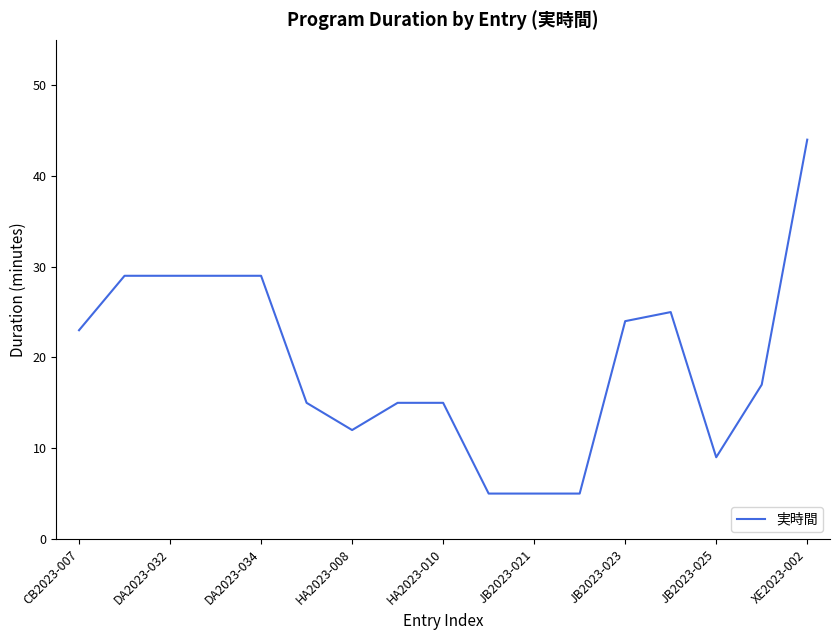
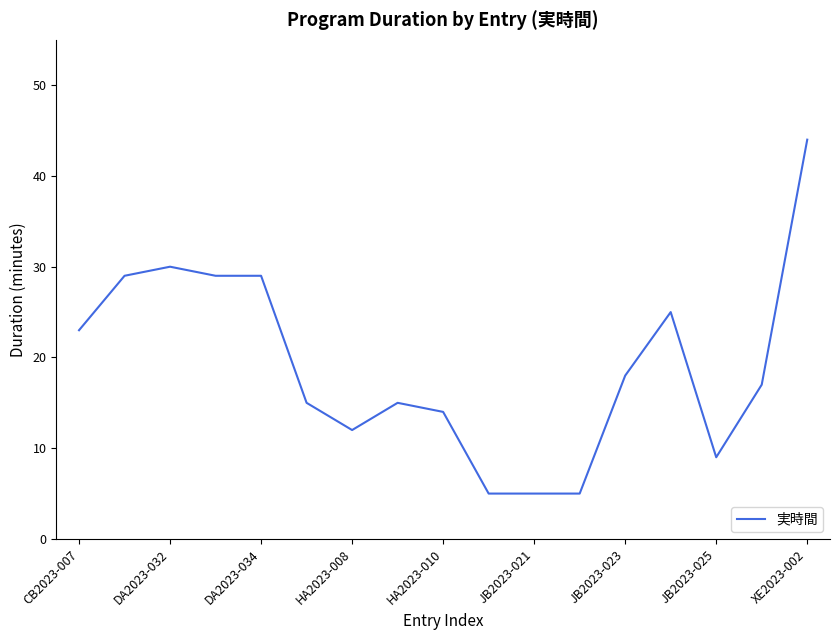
DA2023-032: 29 -> 30
HA2023-010: 15 -> 14
JB2023-023: 24 -> 18
